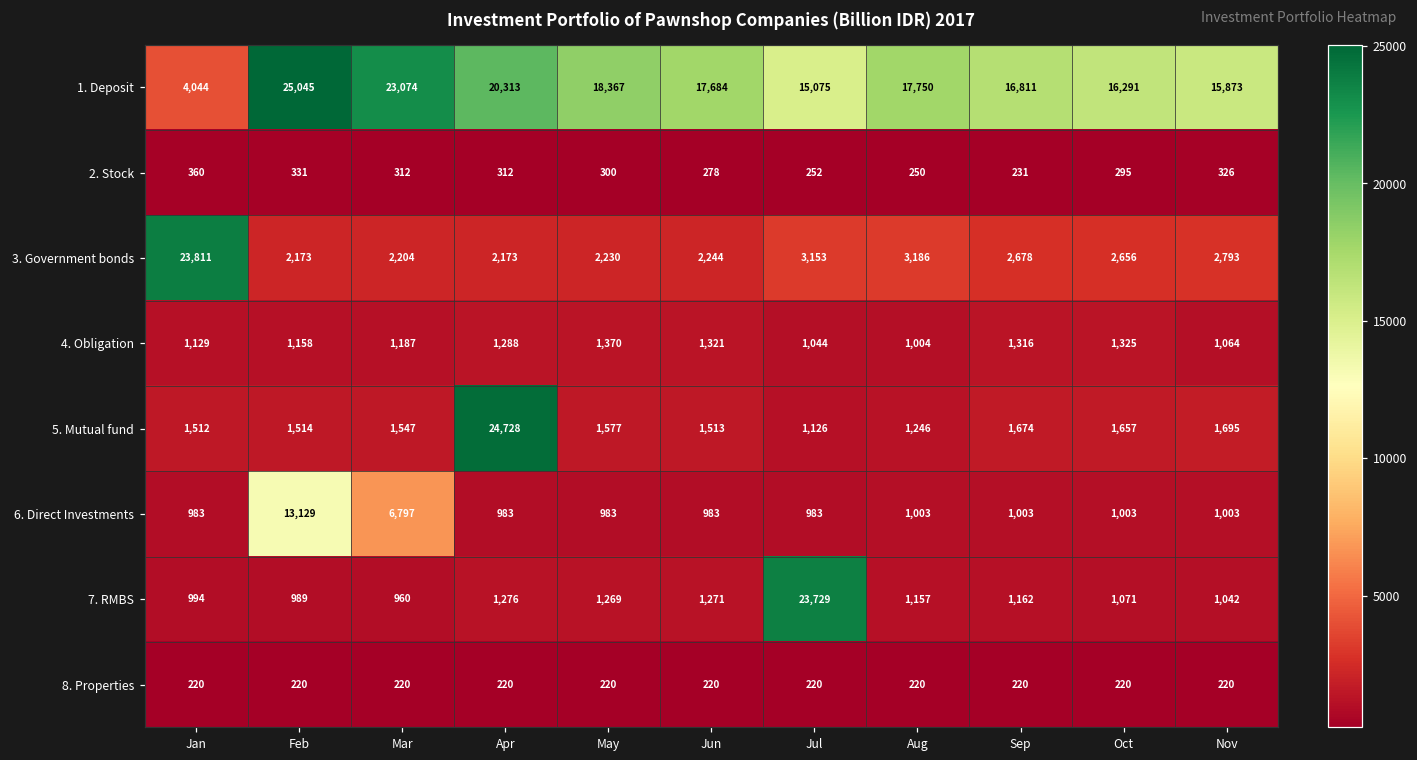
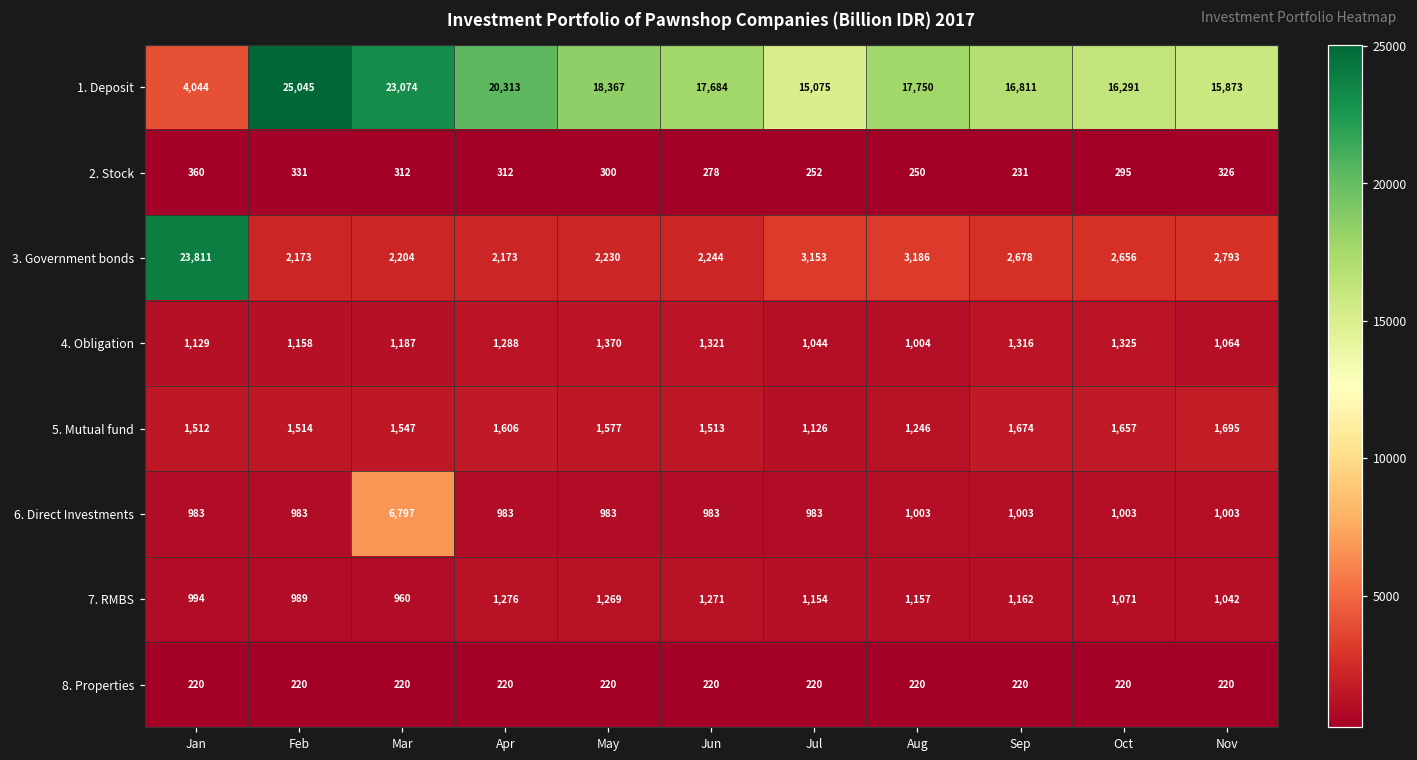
5. Mutual fund, Apr: 24,728 -> 1,606
6. Direct Investments, Feb: 13,129 -> 983
7. RMBS, Jul: 23,729 -> 1,154
